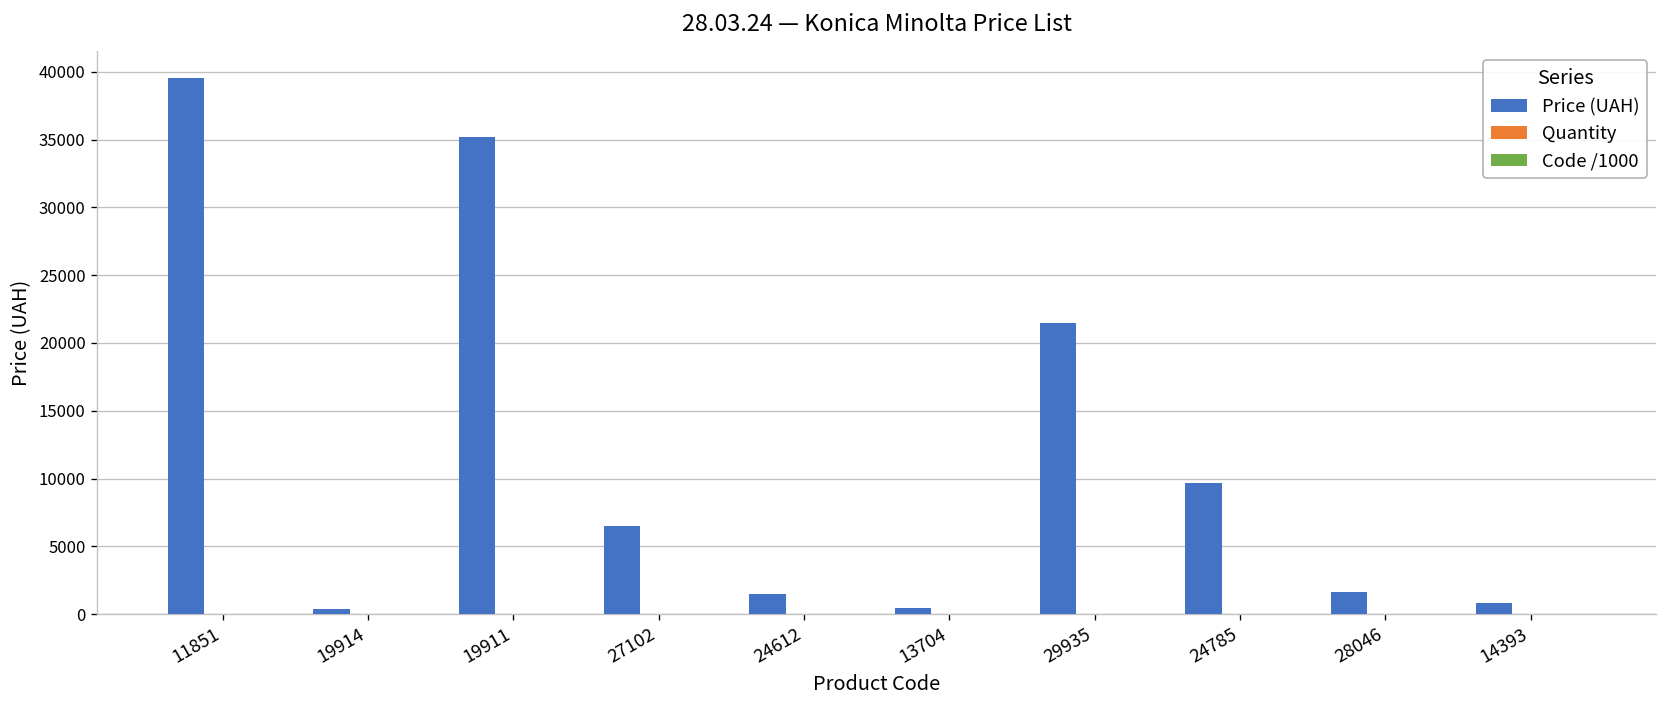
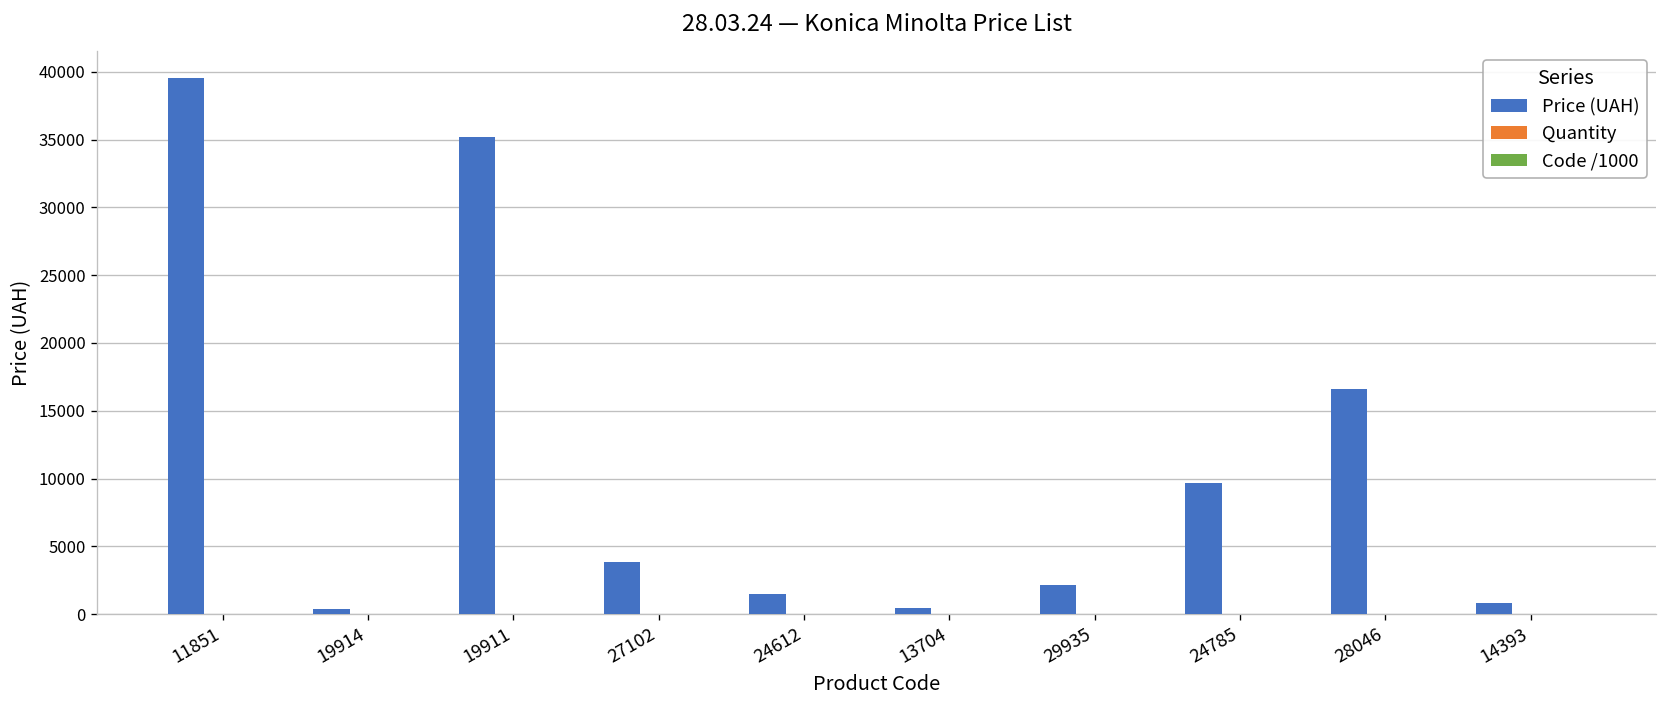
Price (UAH), 27102: 6500 -> 3900
Price (UAH), 29935: 21500 -> 2200
Price (UAH), 28046: 1600 -> 16600
